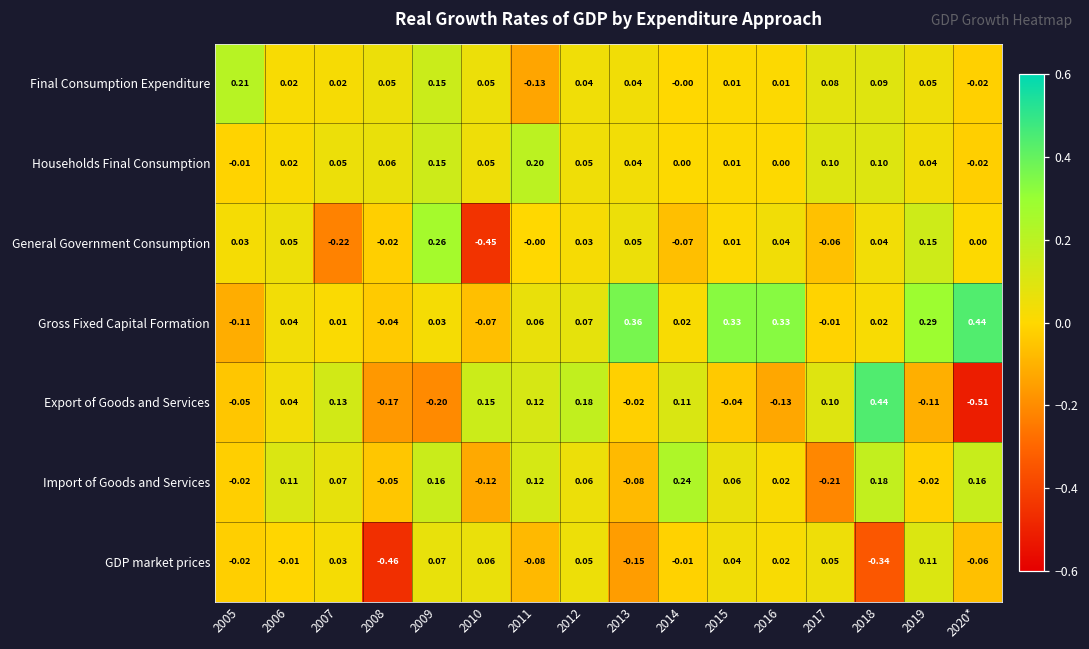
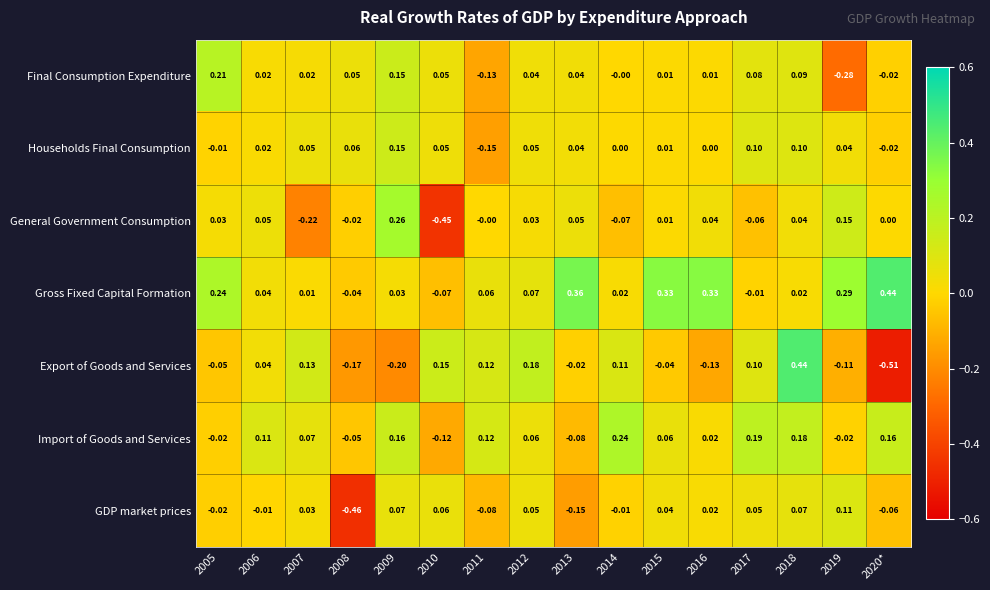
Final Consumption Expenditure, 2019: 0.05 -> -0.28
Households Final Consumption, 2011: 0.20 -> -0.15
Gross Fixed Capital Formation, 2005: -0.11 -> 0.24
Import of Goods and Services, 2017: -0.21 -> 0.19
GDP market prices, 2018: -0.34 -> 0.07
